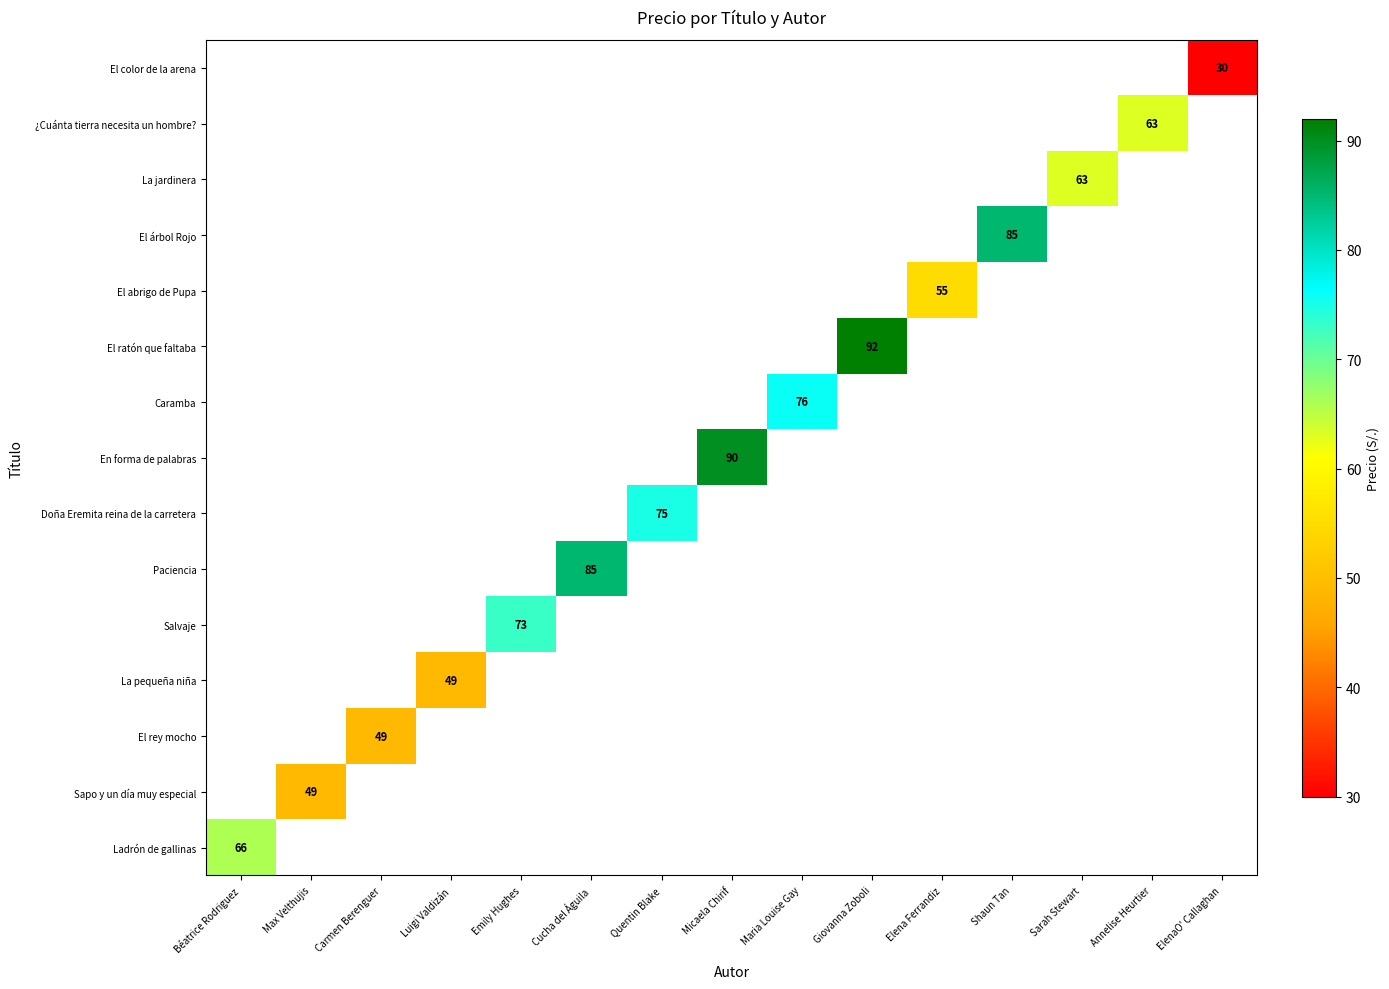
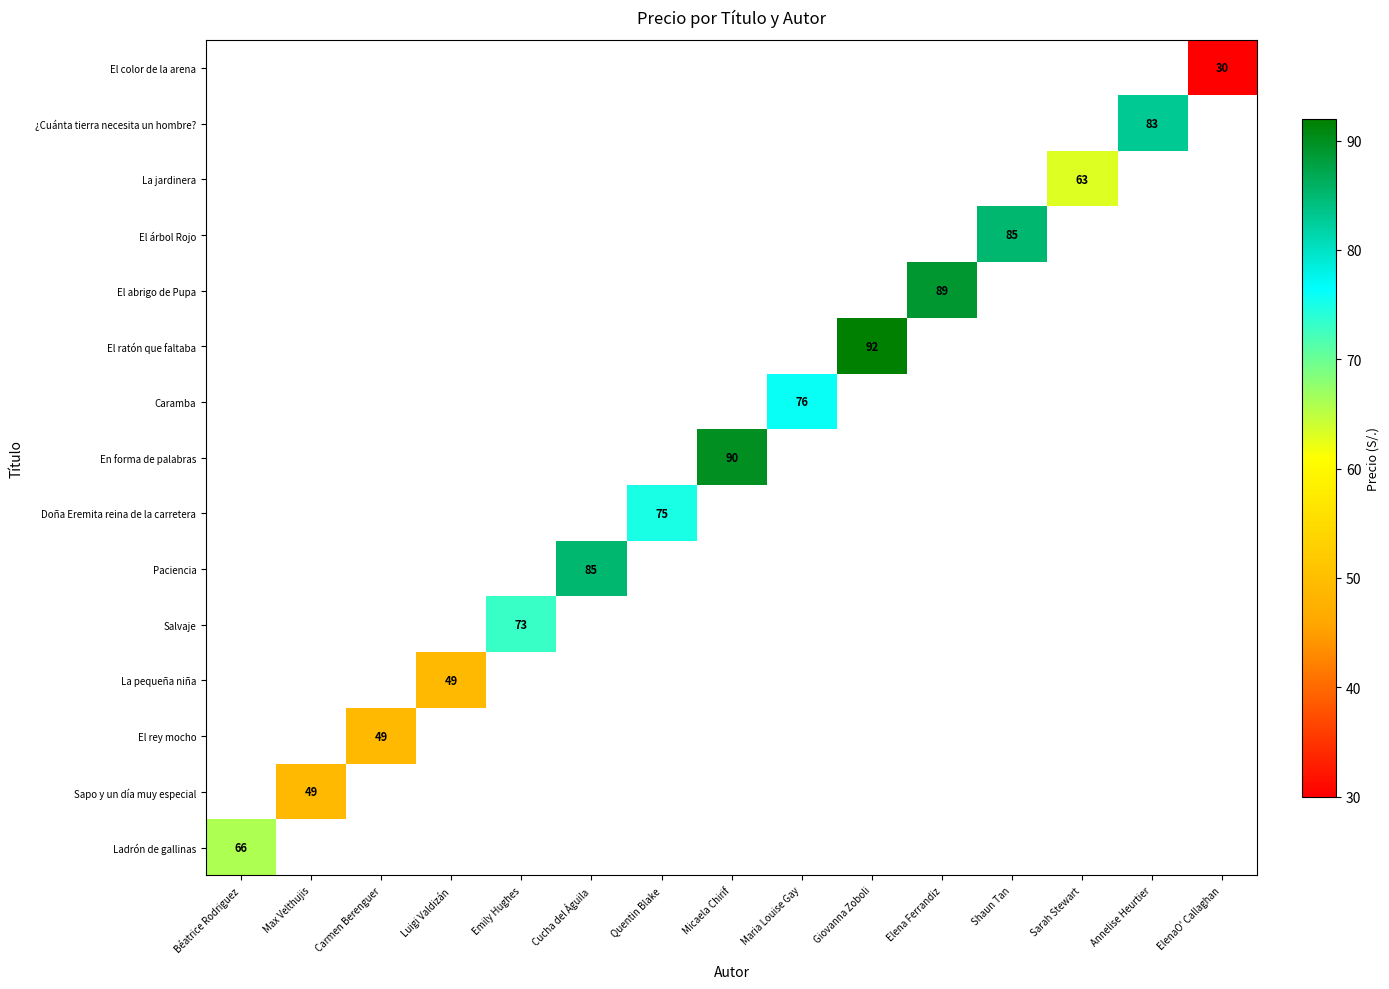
¿Cuánta tierra necesita un hombre?, Annelise Heurtier: 63 -> 83
El abrigo de Pupa, Elena Ferrandiz: 55 -> 89
